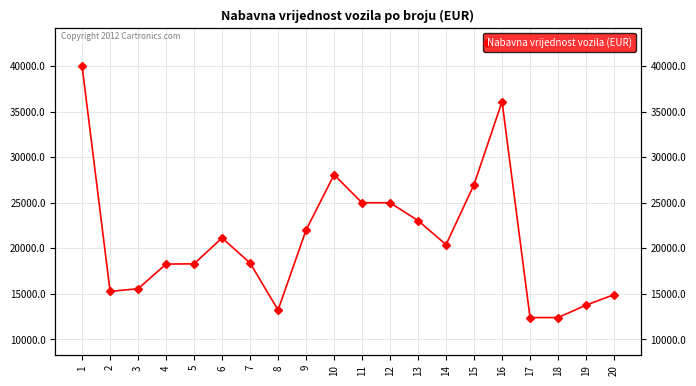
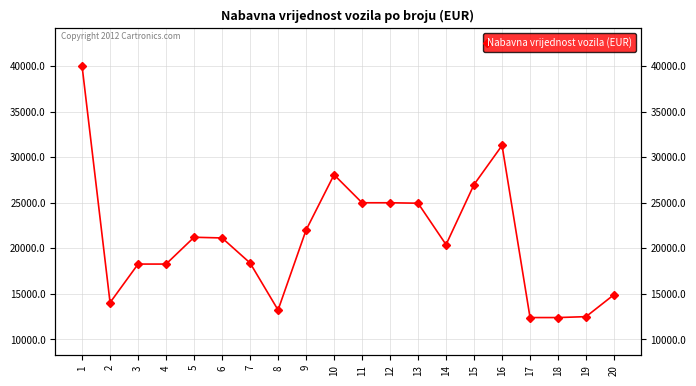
2: 15000 -> 14000
3: 16000 -> 18000
5: 18000 -> 21000
13: 23000 -> 25000
16: 36000 -> 31000
19: 14000 -> 13000
